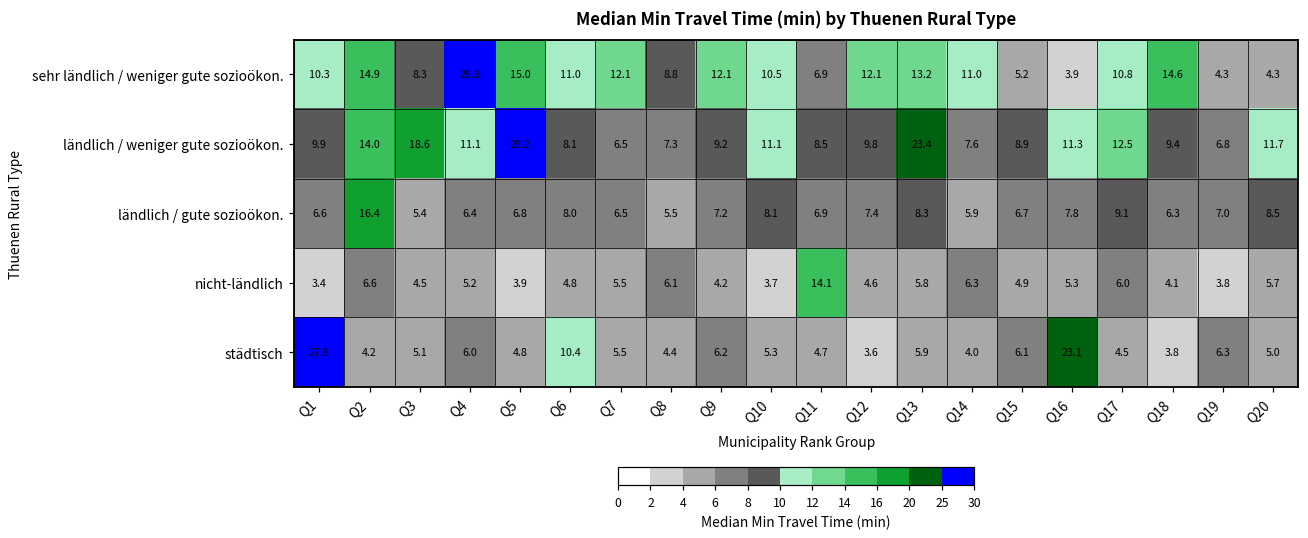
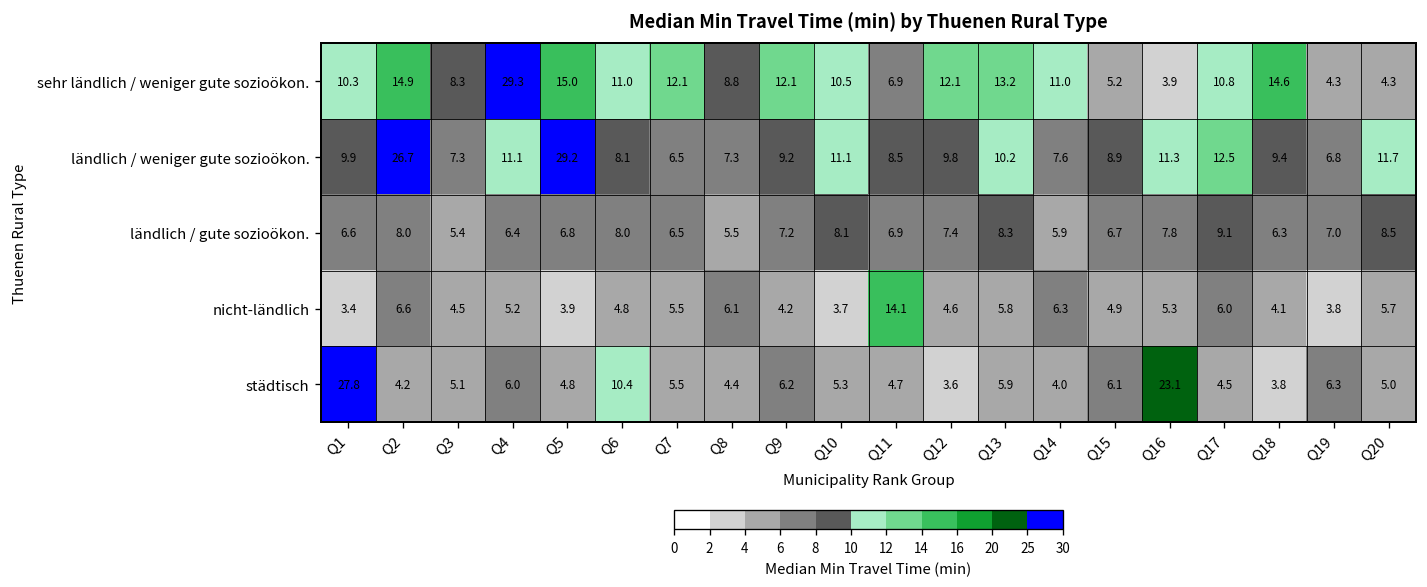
ländlich / weniger gute sozioökon., Q2: 14.0 -> 26.7
ländlich / weniger gute sozioökon., Q3: 18.6 -> 7.3
ländlich / weniger gute sozioökon., Q13: 23.4 -> 10.2
ländlich / gute sozioökon., Q2: 16.4 -> 8.0
